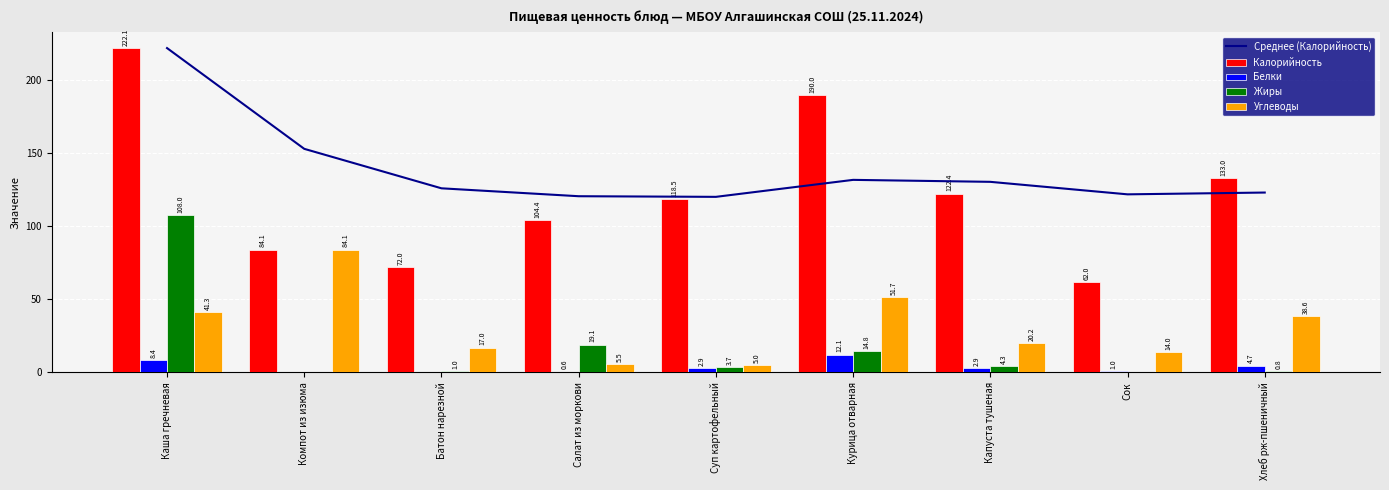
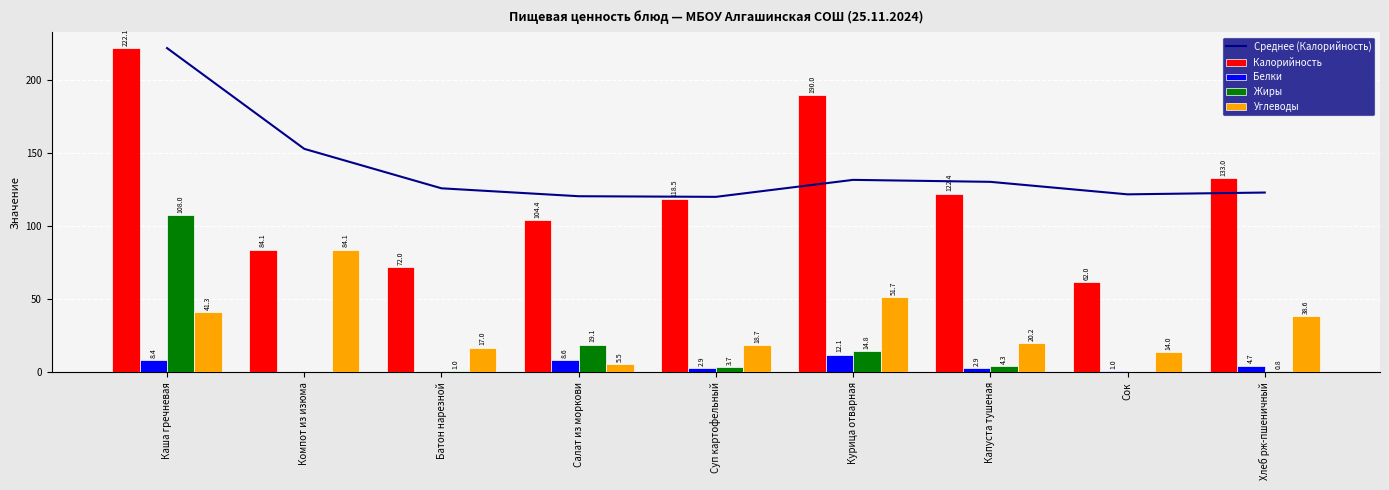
Белки, Салат из моркови: 0.6 -> 8.6
Углеводы, Суп картофельный: 5.0 -> 18.7
